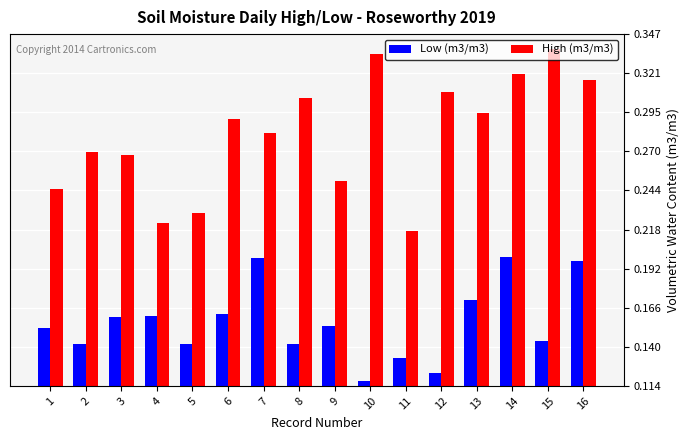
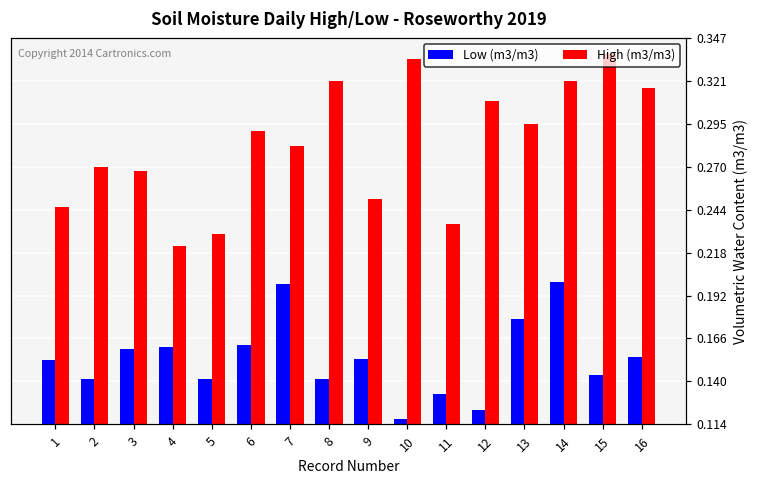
High (m3/m3), 8: 0.305 -> 0.321
High (m3/m3), 11: 0.217 -> 0.235
Low (m3/m3), 13: 0.171 -> 0.178
Low (m3/m3), 16: 0.197 -> 0.155
